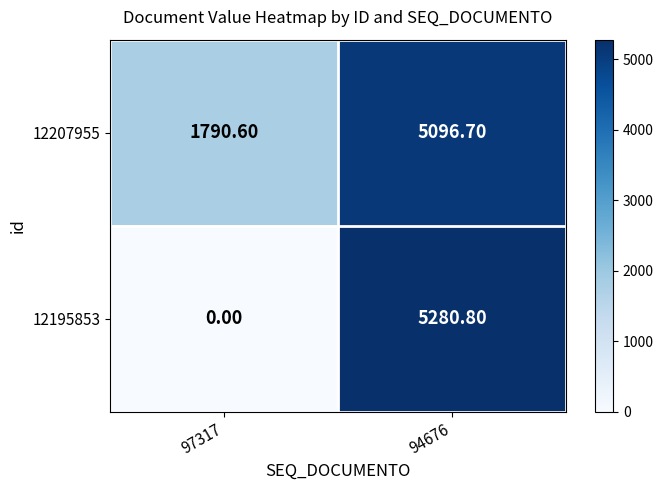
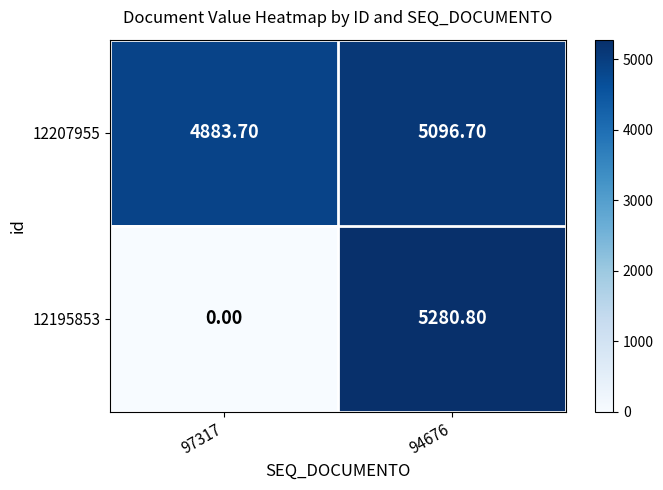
12207955, 97317: 1790.60 -> 4883.70
